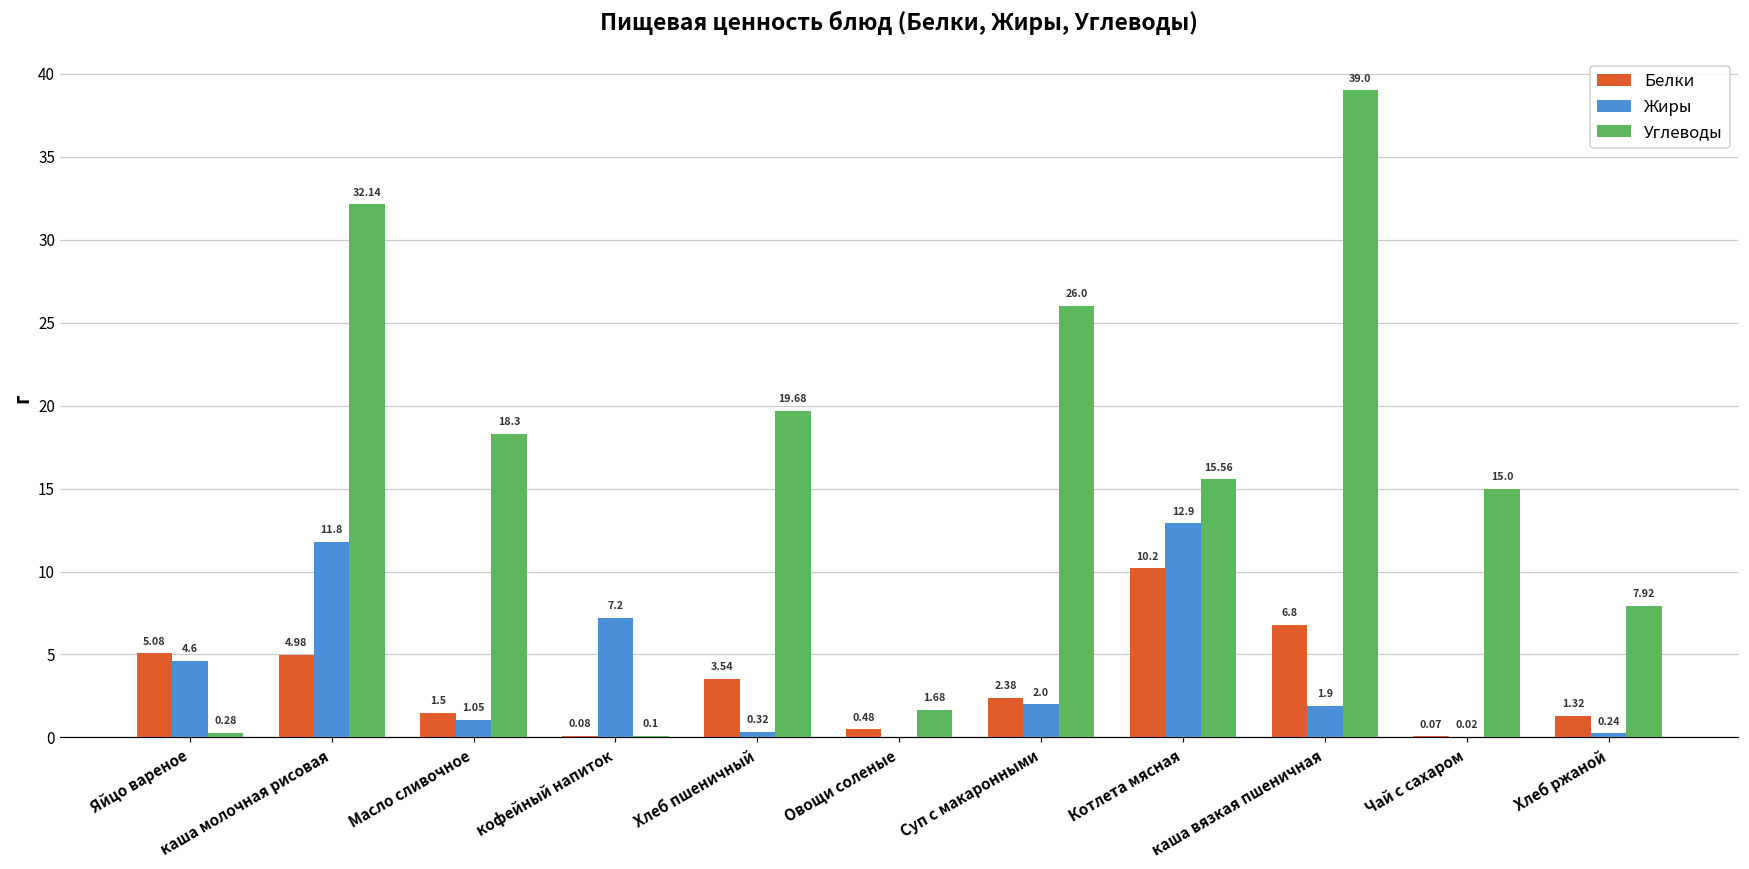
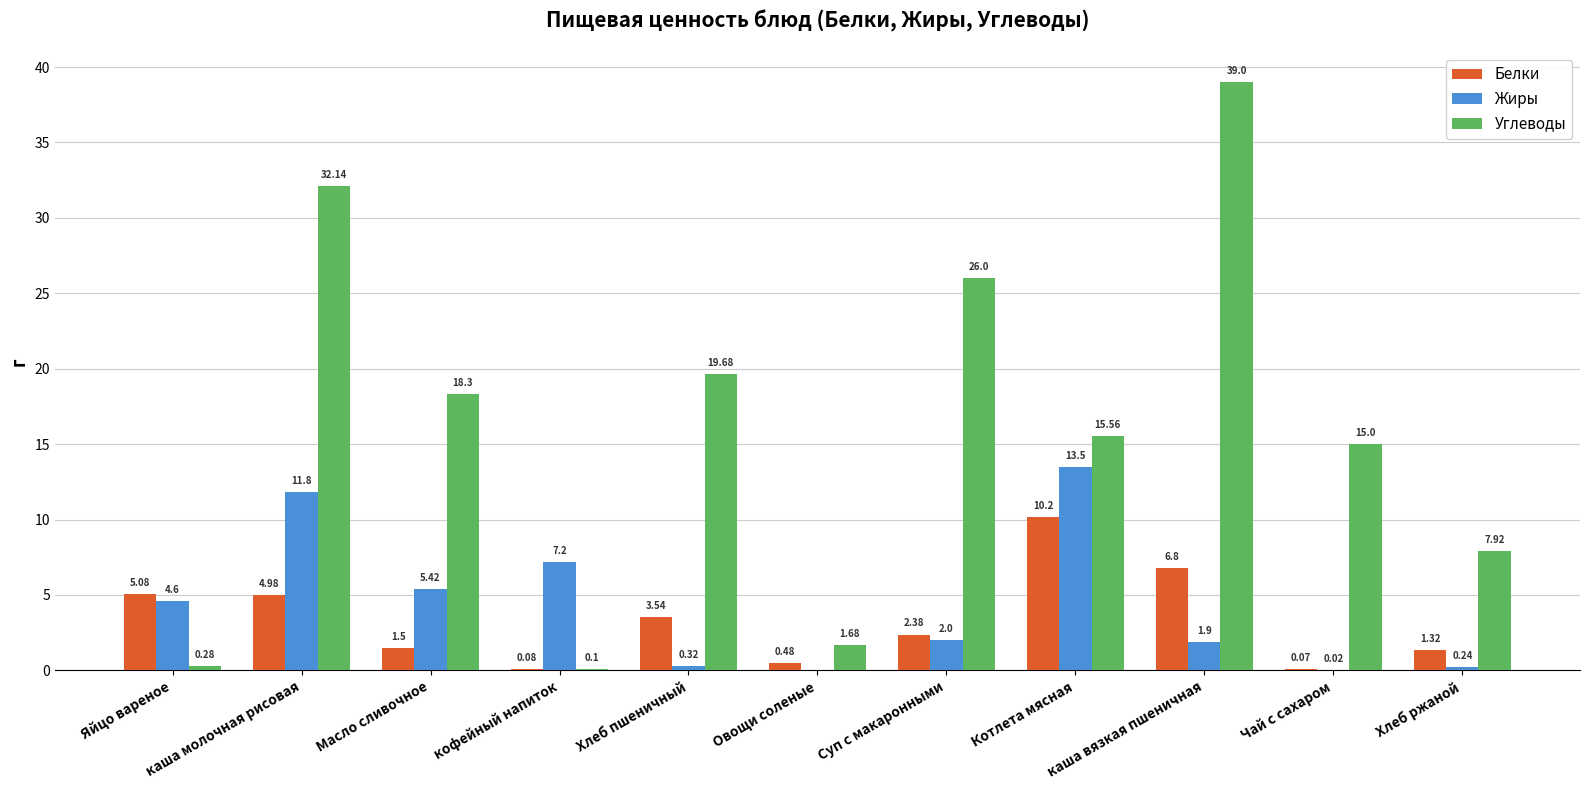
Жиры, Масло сливочное: 1.05 -> 5.42
Жиры, Котлета мясная: 12.9 -> 13.5
